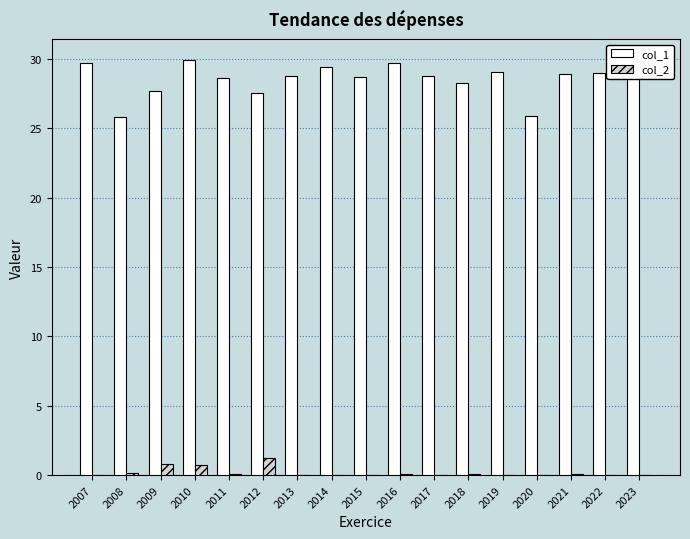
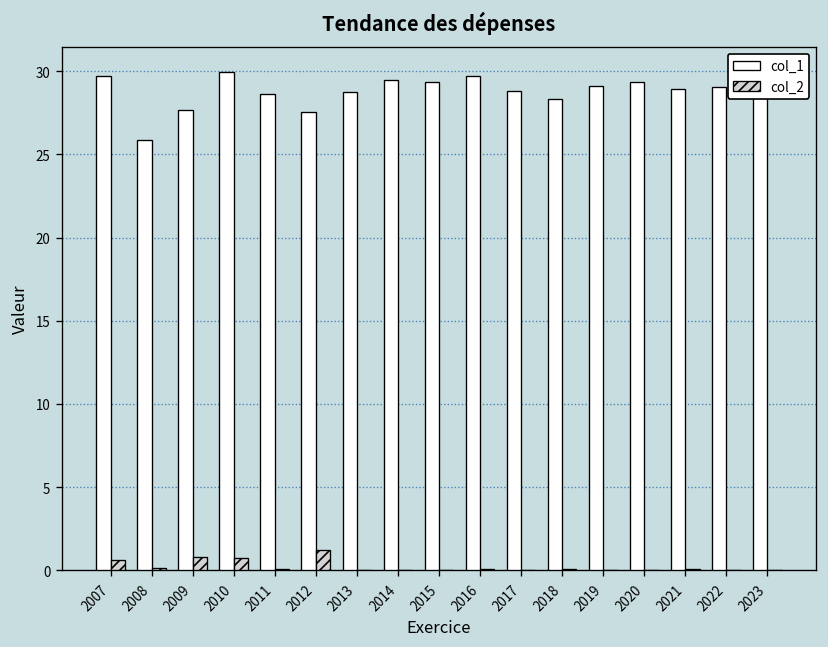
col_2, 2007: 0.0 -> 0.6
col_1, 2015: 28.7 -> 29.3
col_1, 2020: 25.9 -> 29.3
